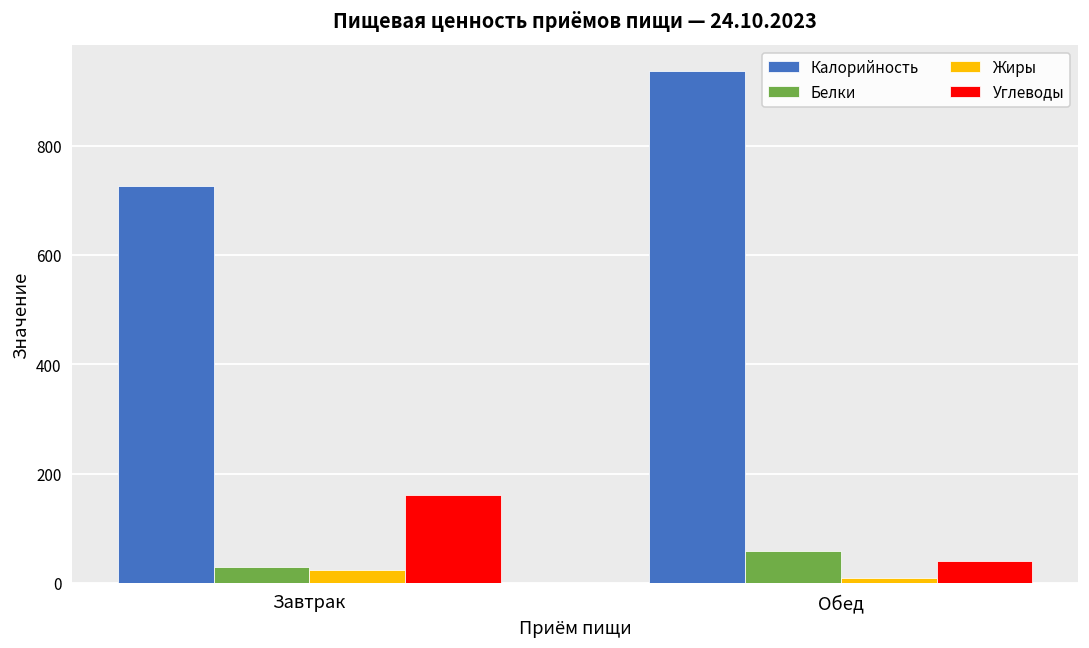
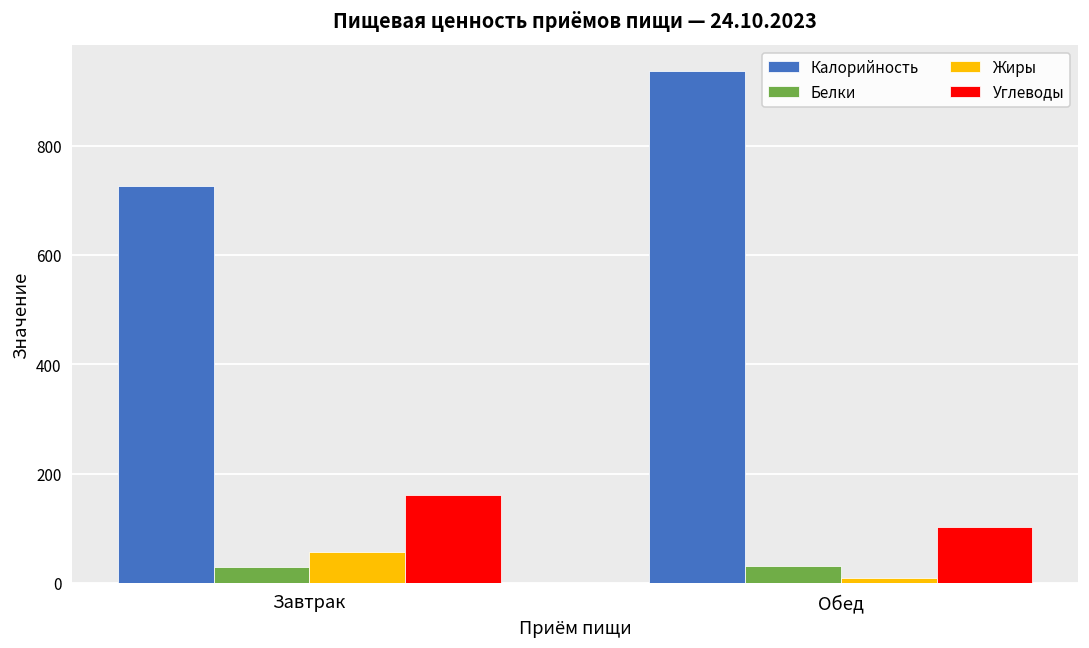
Жиры, Завтрак: 20 -> 60
Белки, Обед: 60 -> 30
Углеводы, Обед: 40 -> 100
